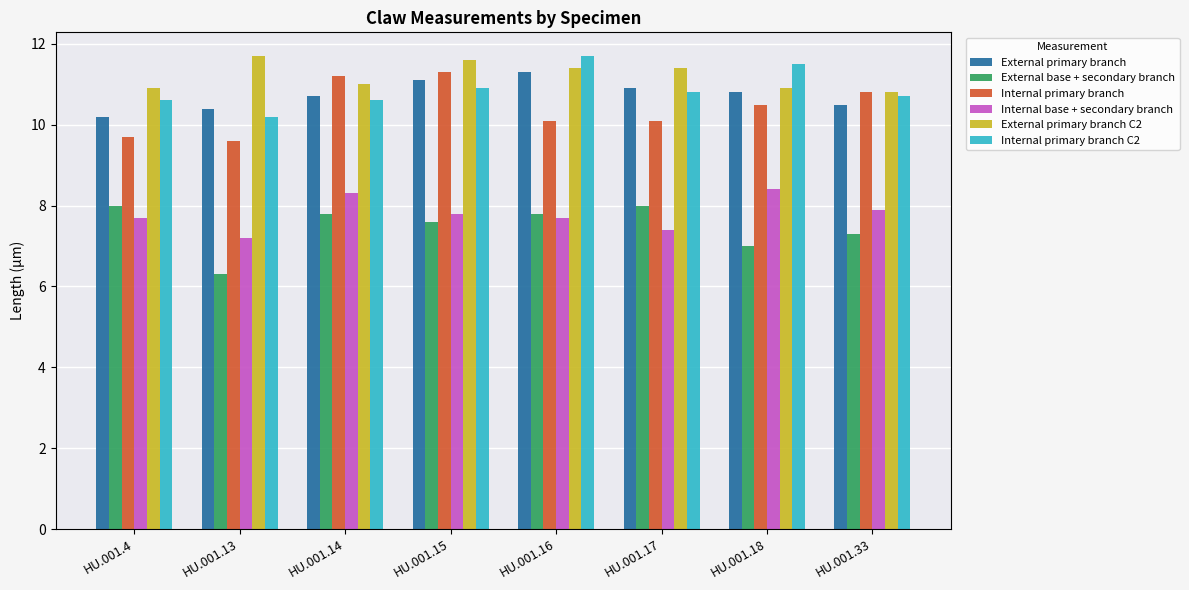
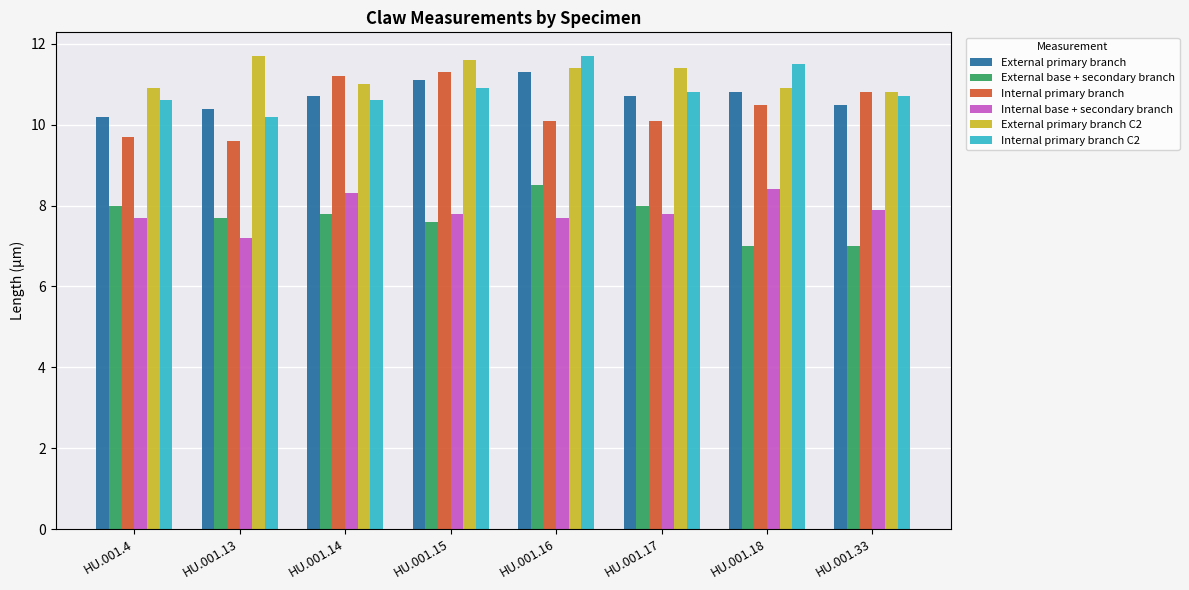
External base + secondary branch, HU.001.13: 6.3 -> 7.7
External base + secondary branch, HU.001.16: 7.8 -> 8.5
External primary branch, HU.001.17: 10.9 -> 10.7
Internal base + secondary branch, HU.001.17: 7.4 -> 7.8
External base + secondary branch, HU.001.33: 7.3 -> 7.0
